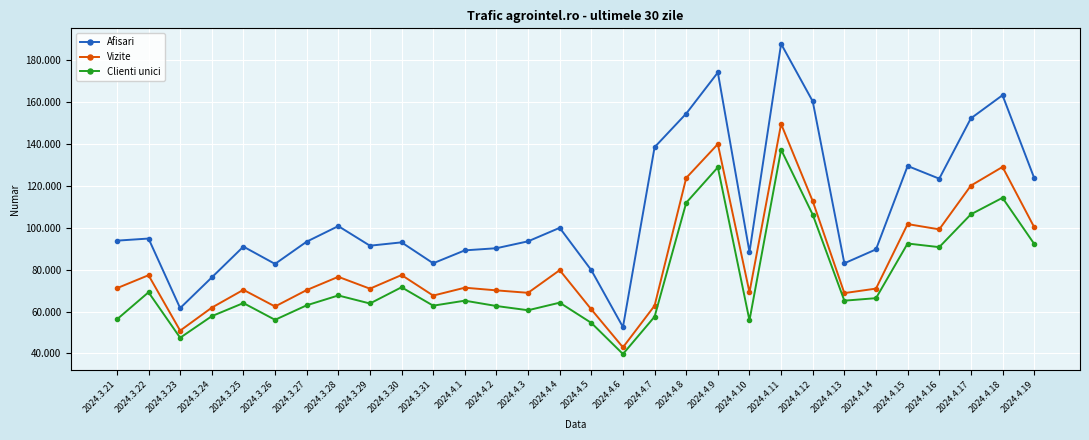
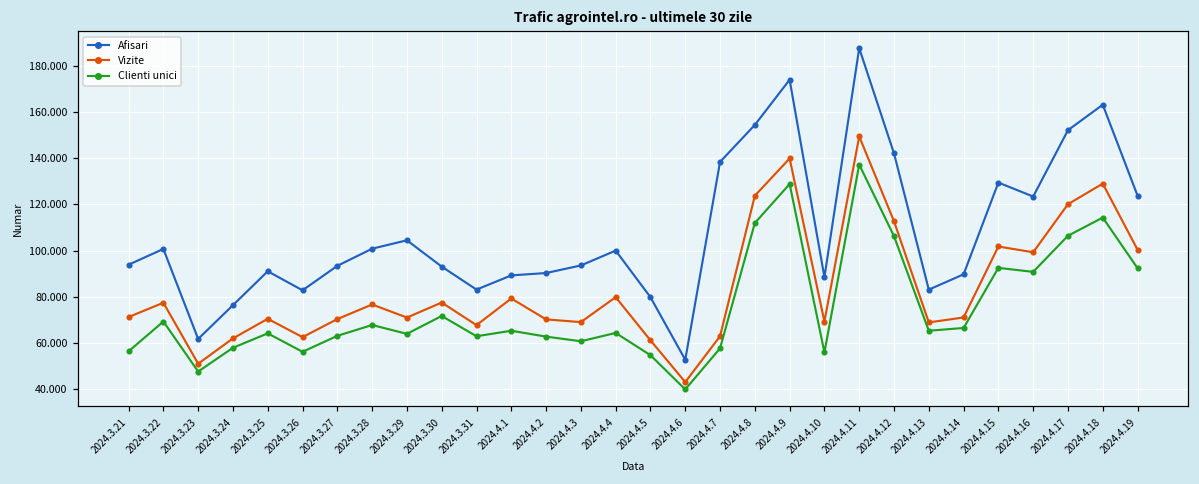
Afisari, 2024.3.22: 95 -> 101
Afisari, 2024.3.29: 91 -> 104
Vizite, 2024.4.1: 71 -> 79
Afisari, 2024.4.12: 160 -> 142
